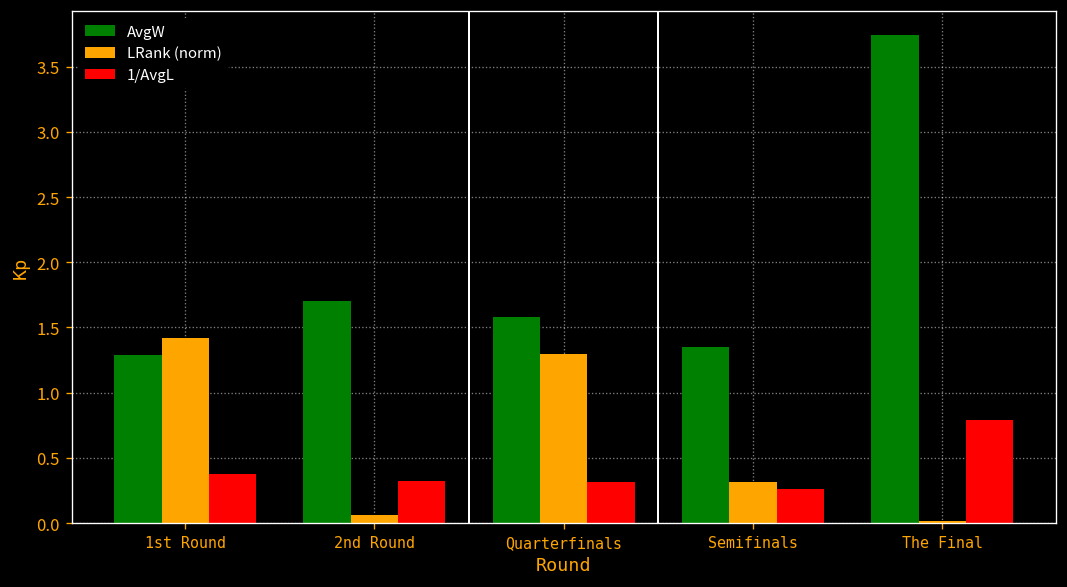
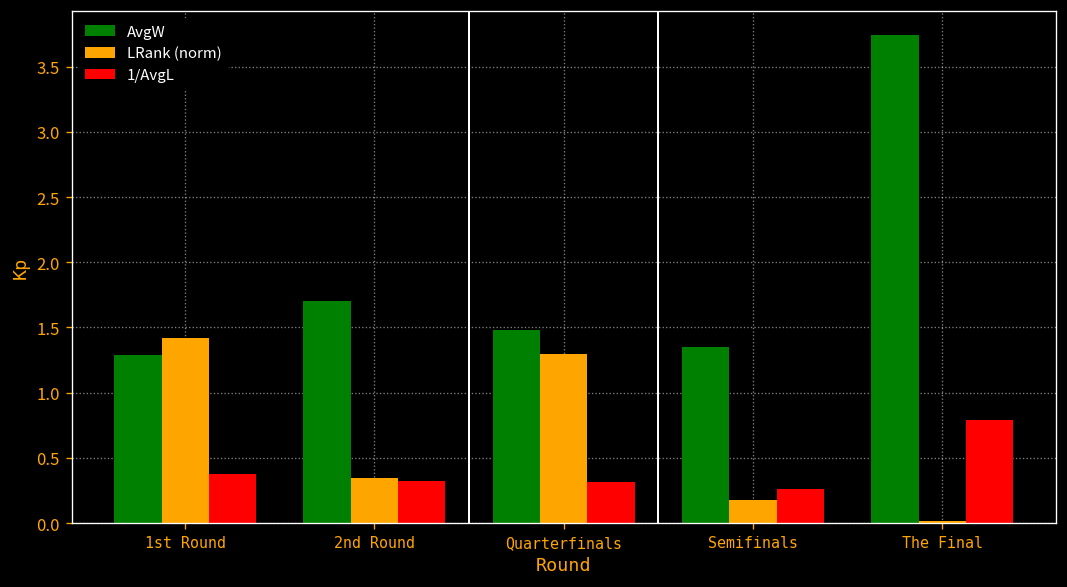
LRank (norm), 2nd Round: 0.06 -> 0.35
AvgW, Quarterfinals: 1.58 -> 1.48
LRank (norm), Semifinals: 0.31 -> 0.18
